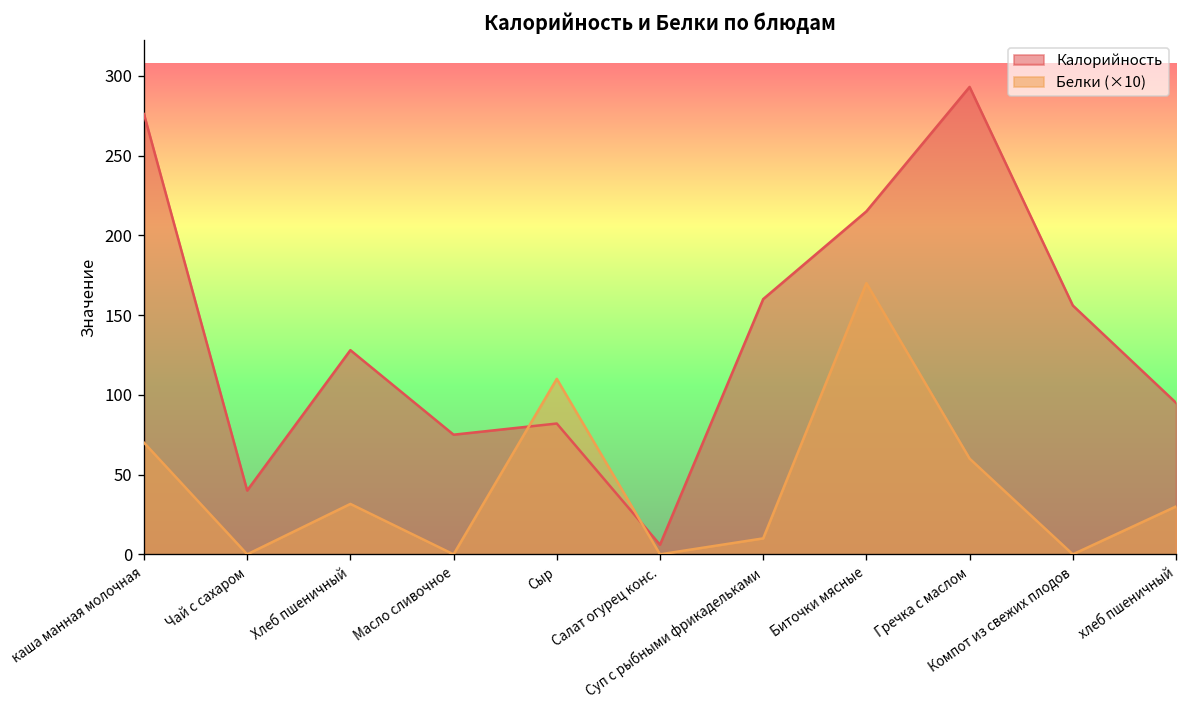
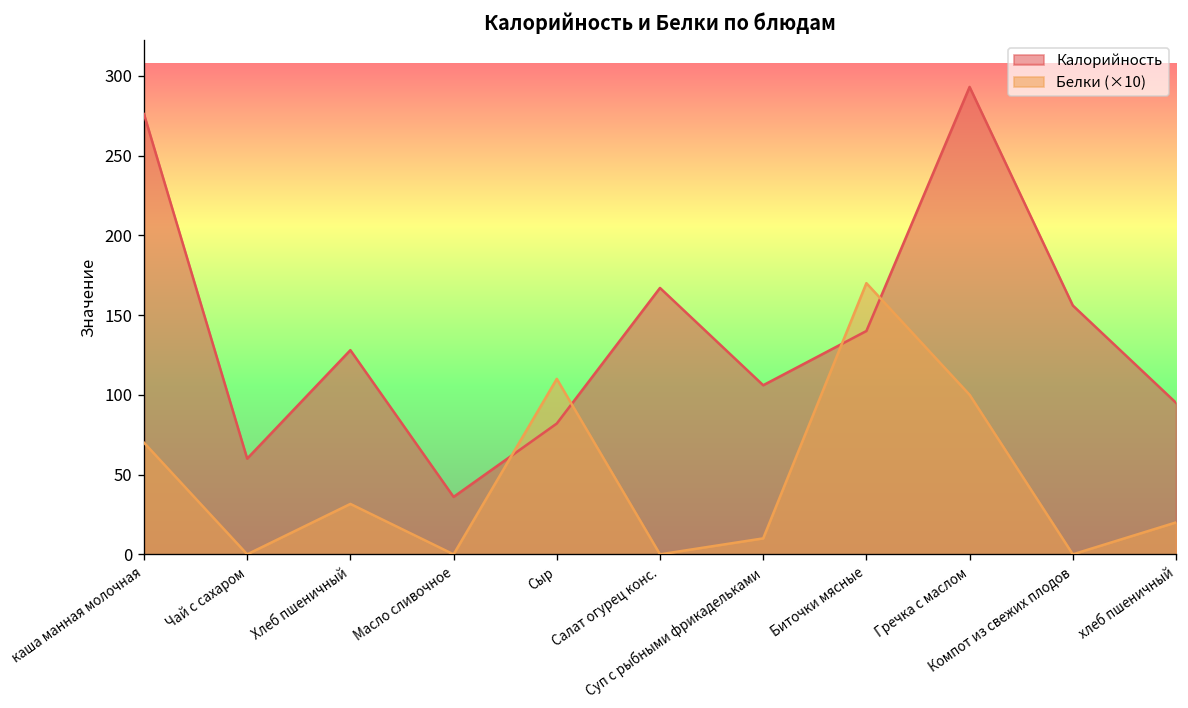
Калорийность, Чай с сахаром: 40 -> 60
Калорийность, Масло сливочное: 75 -> 36
Калорийность, Салат огурец конс.: 6 -> 167
Калорийность, Суп с рыбными фрикадельками: 160 -> 106
Калорийность, Биточки мясные: 215 -> 140
Белки (×10), Гречка с маслом: 60 -> 100
Белки (×10), хлеб пшеничный: 30 -> 20
